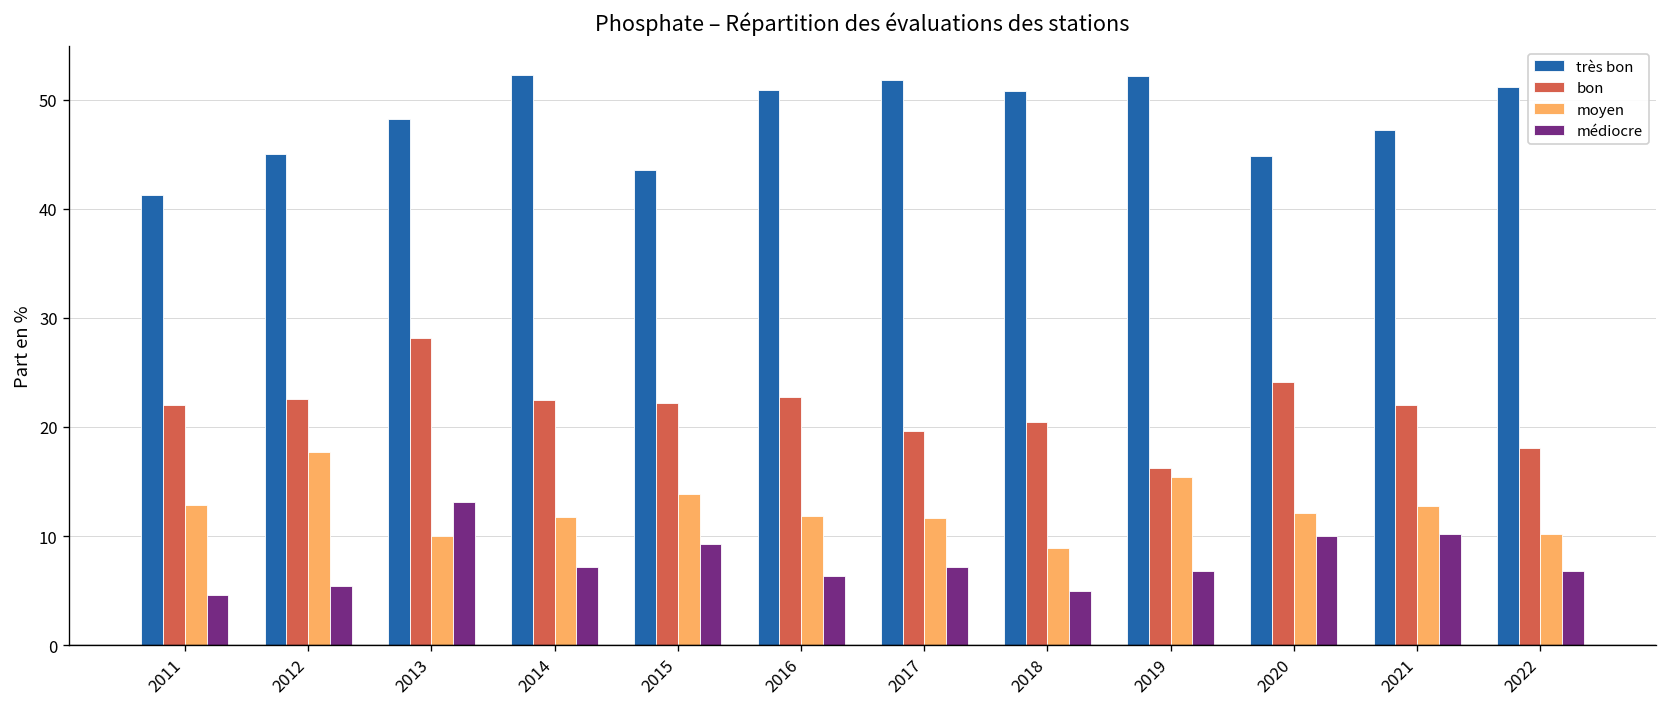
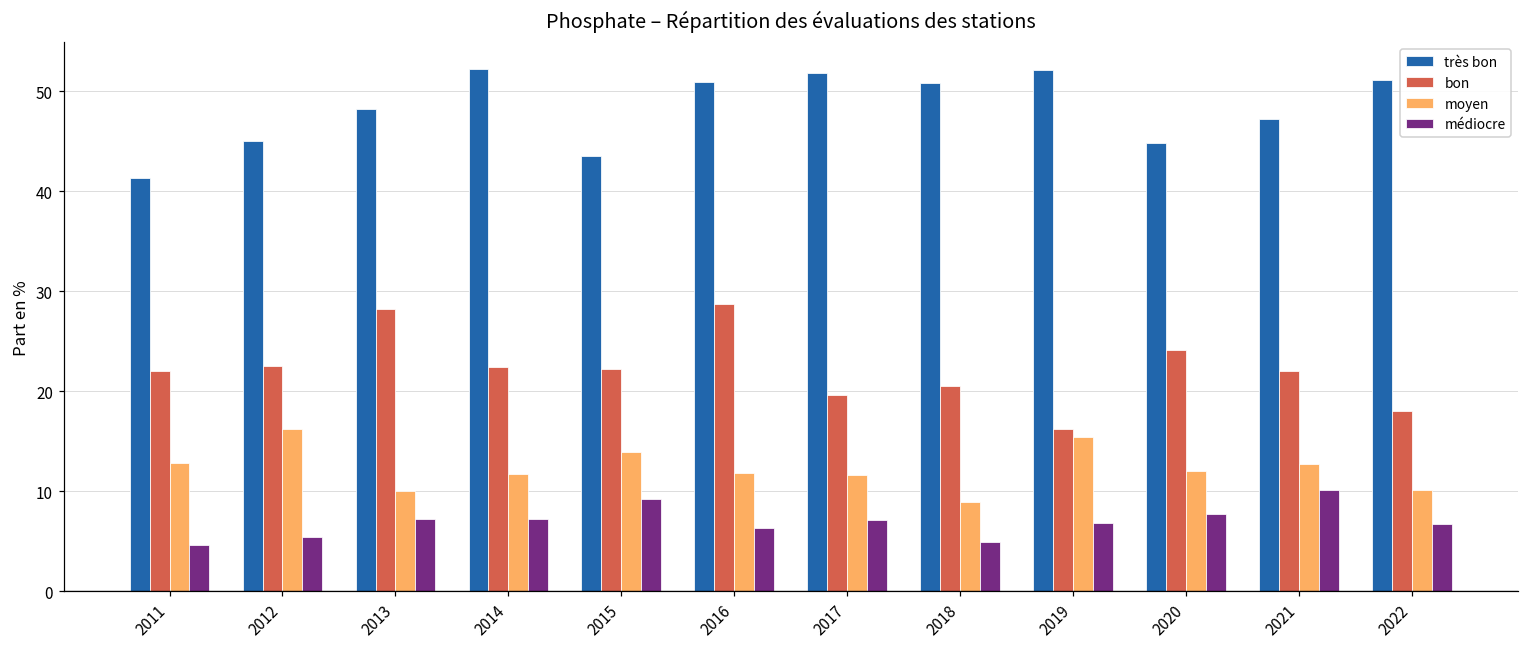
moyen, 2012: 18 -> 16
médiocre, 2013: 13 -> 7
bon, 2016: 23 -> 29
médiocre, 2020: 10 -> 8
